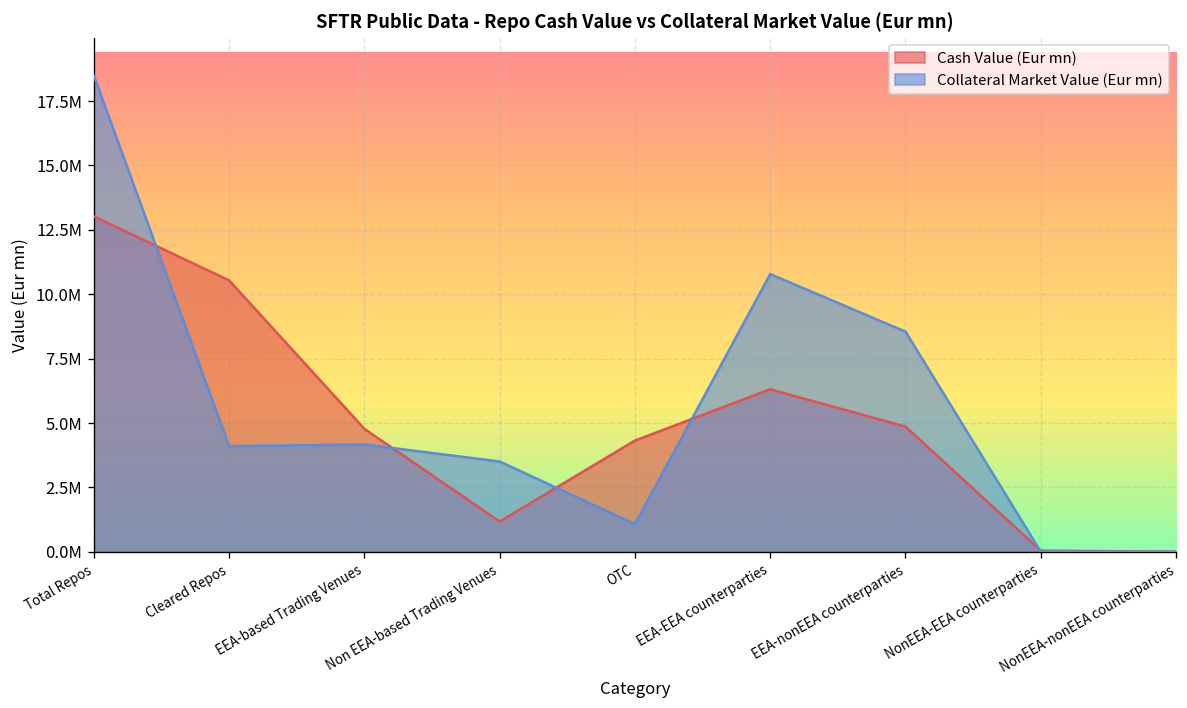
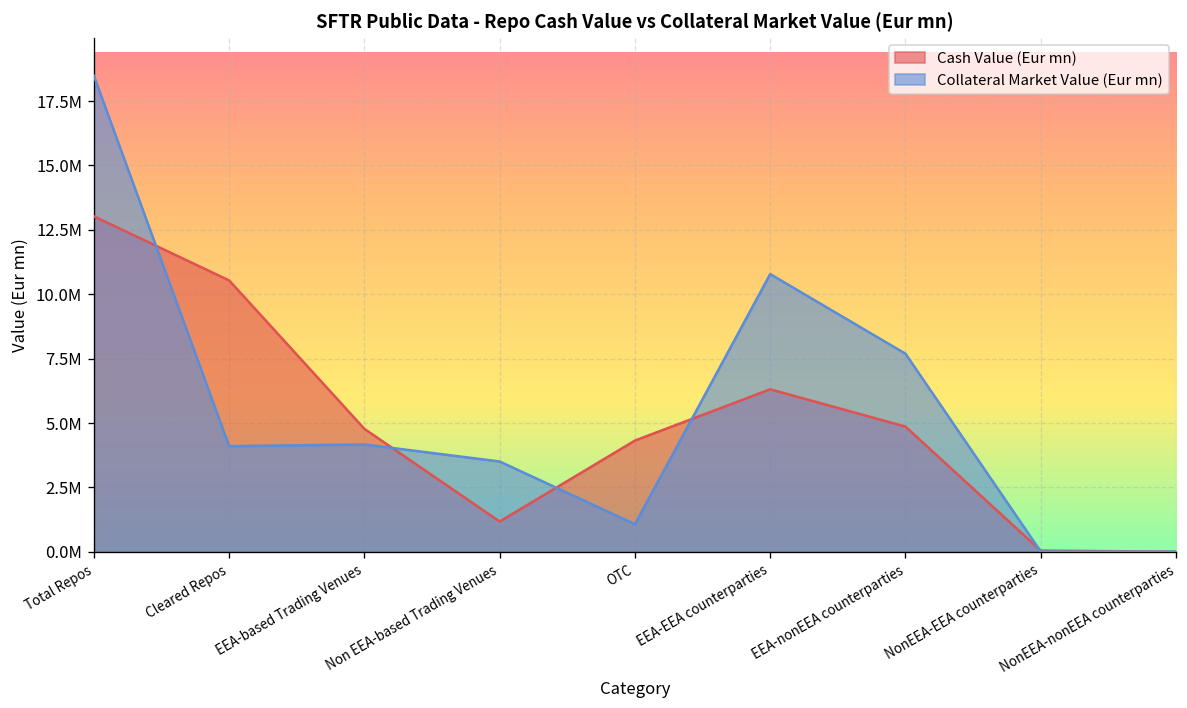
Collateral Market Value (Eur mn), EEA-nonEEA counterparties: 8500000 -> 7700000
